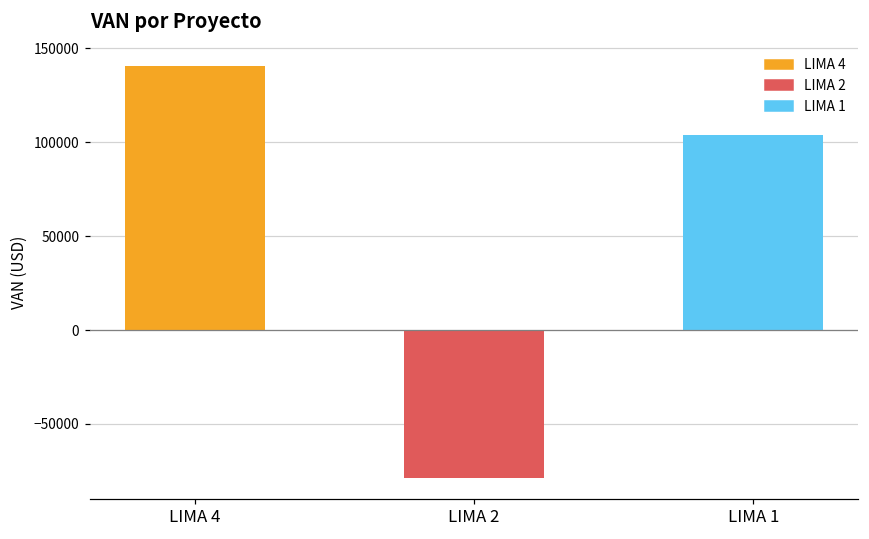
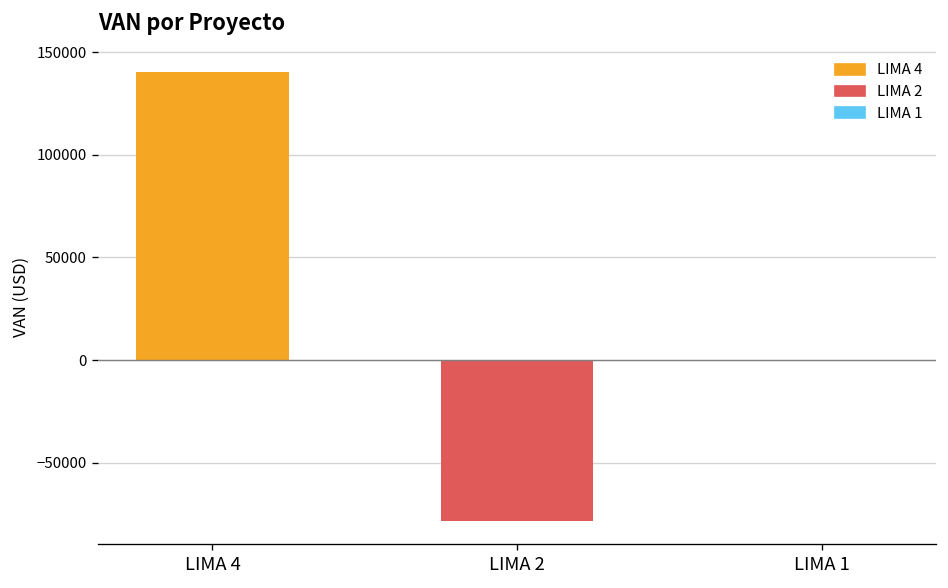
LIMA 1: 104000 -> 0
